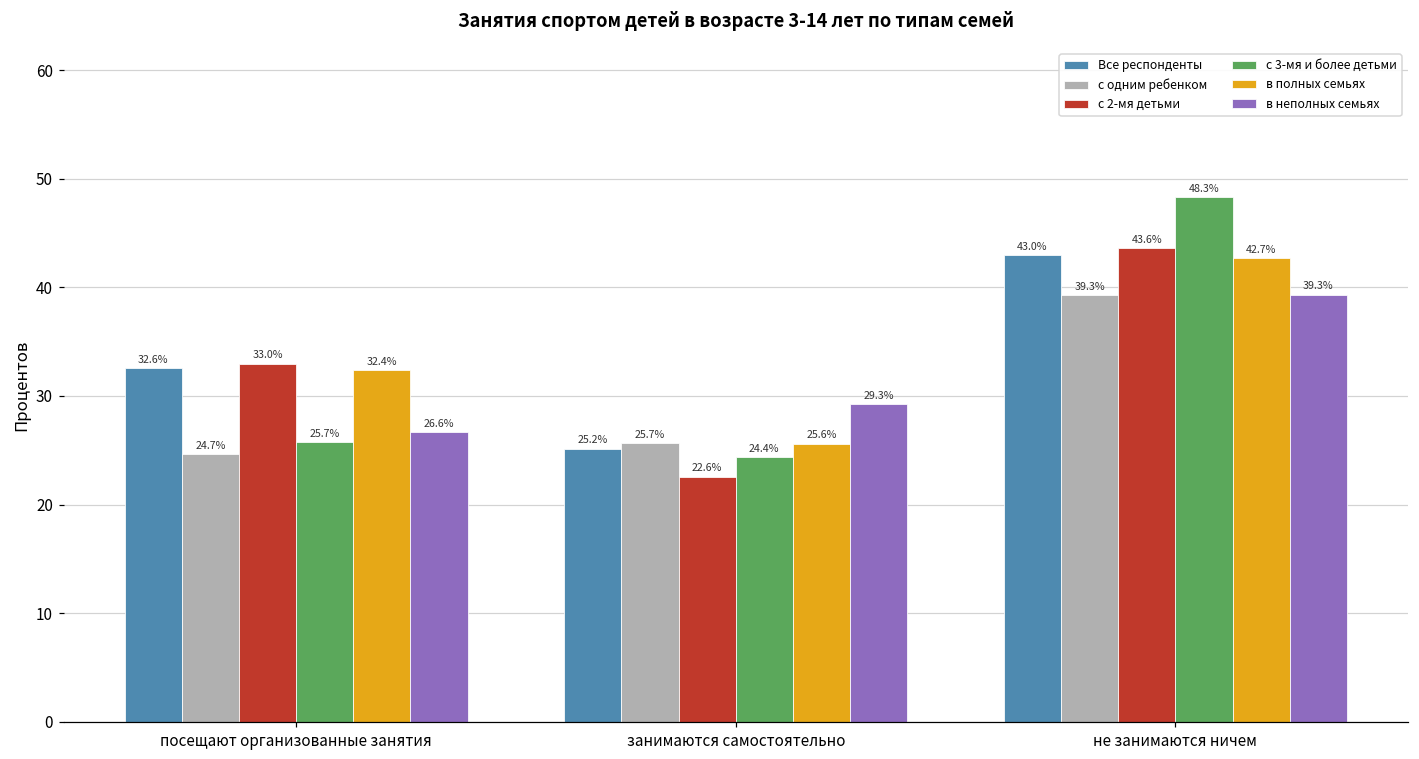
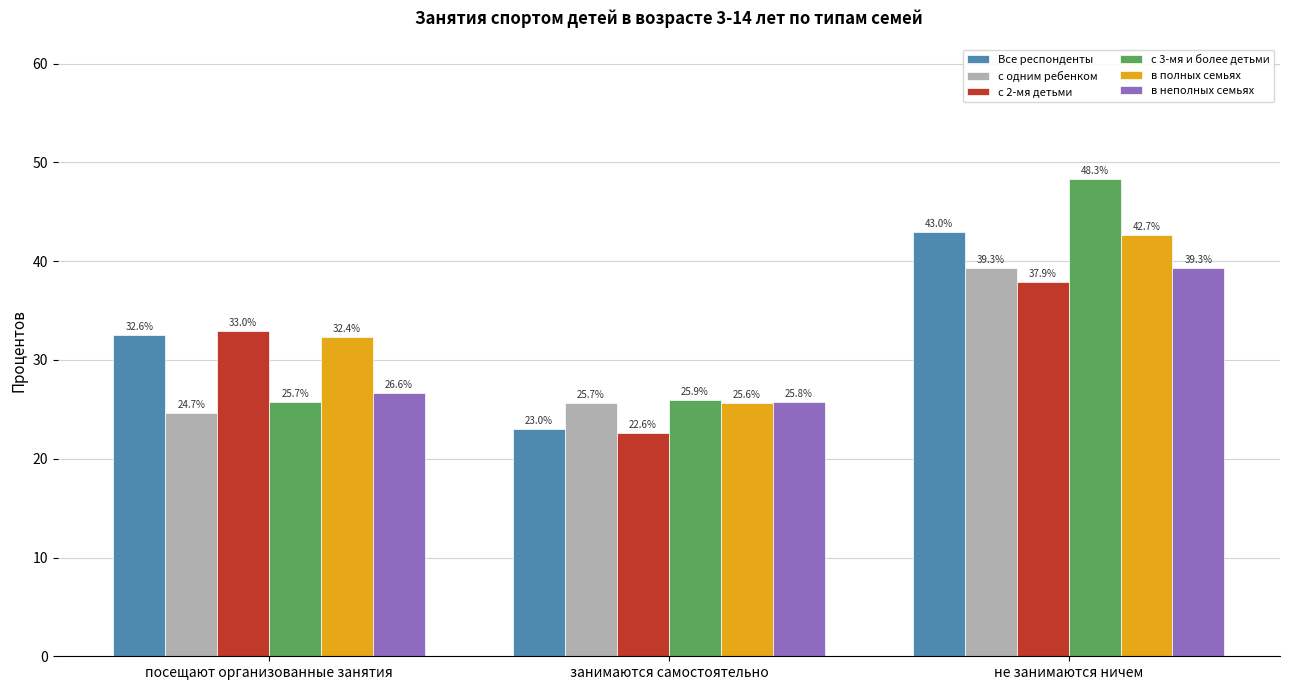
Все респонденты, занимаются самостоятельно: 25.2% -> 23.0%
с 3-мя и более детьми, занимаются самостоятельно: 24.4% -> 25.9%
в неполных семьях, занимаются самостоятельно: 29.3% -> 25.8%
с 2-мя детьми, не занимаются ничем: 43.6% -> 37.9%
